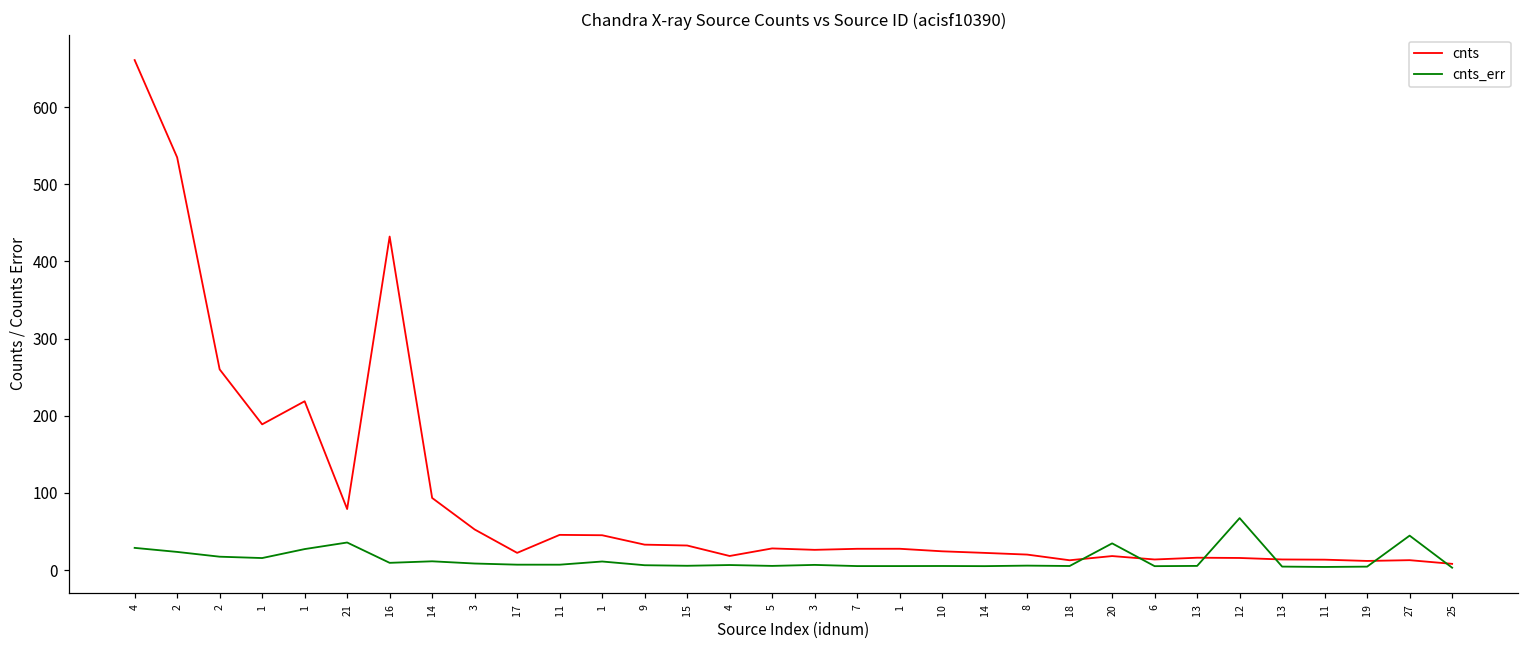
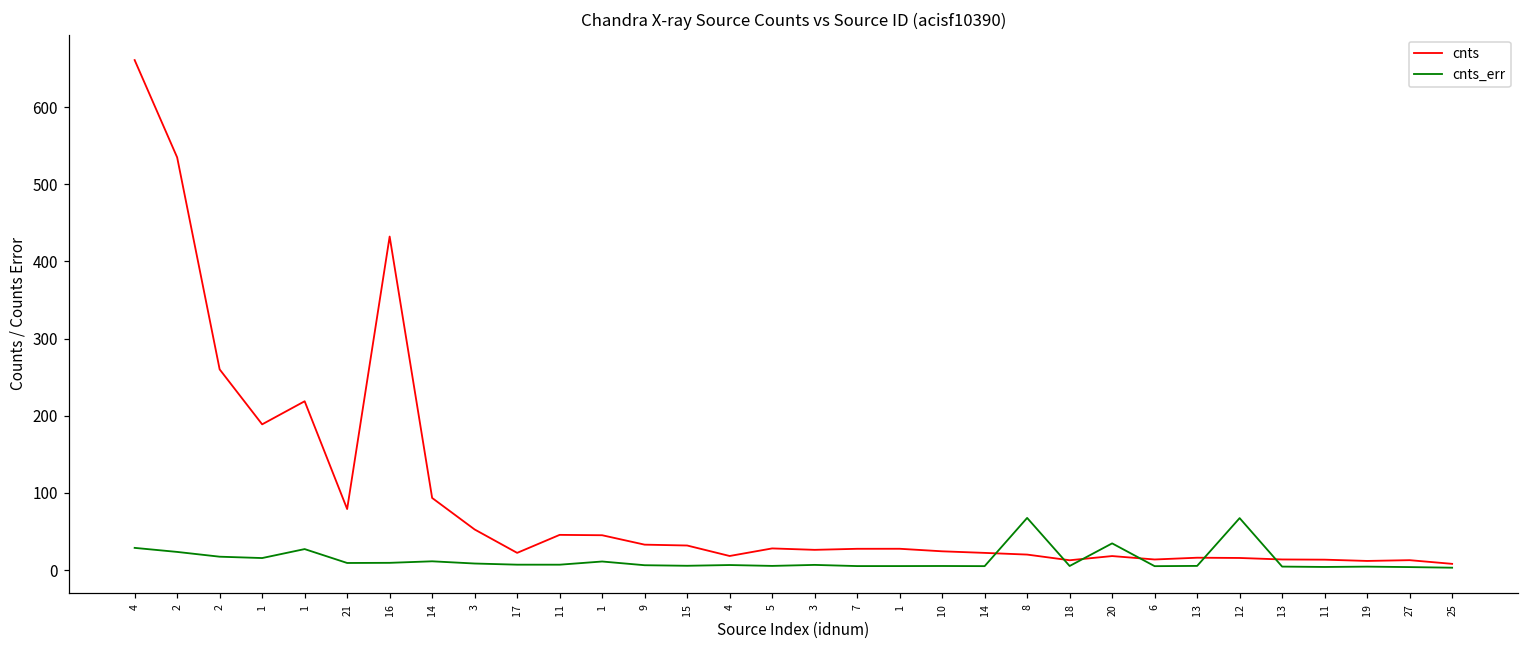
cnts_err, 21: 40 -> 10
cnts_err, 8: 10 -> 70
cnts_err, 27: 40 -> 0
